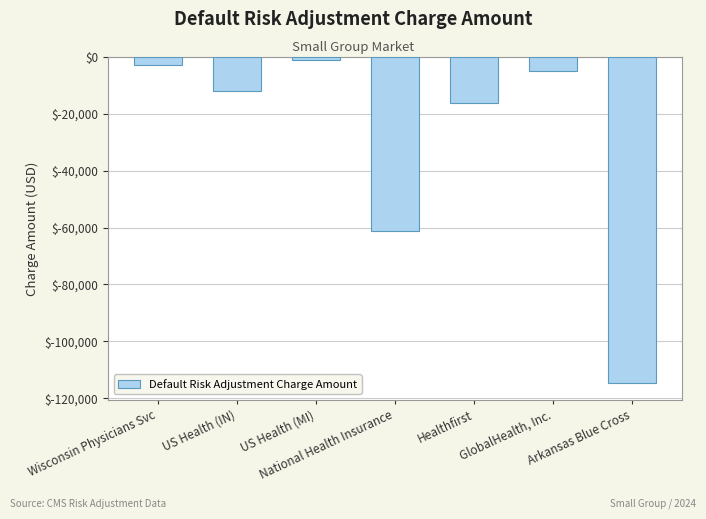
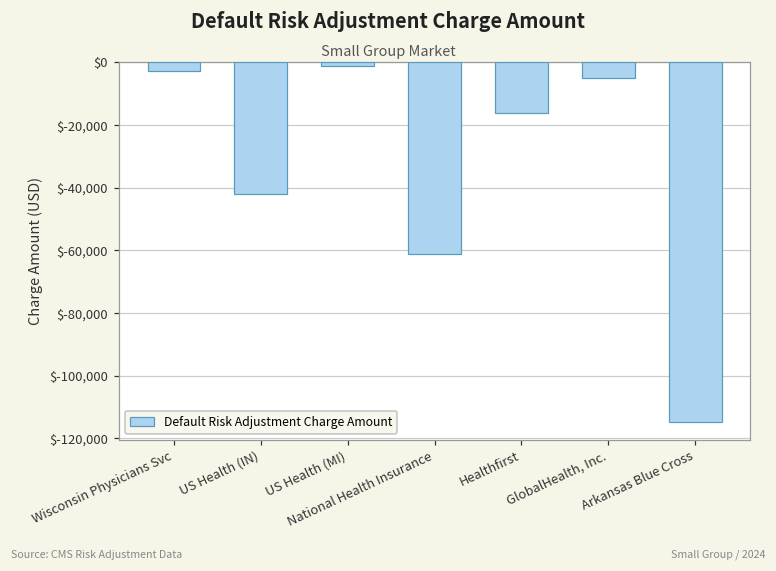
US Health (IN): $-12,000 -> $-42,000
